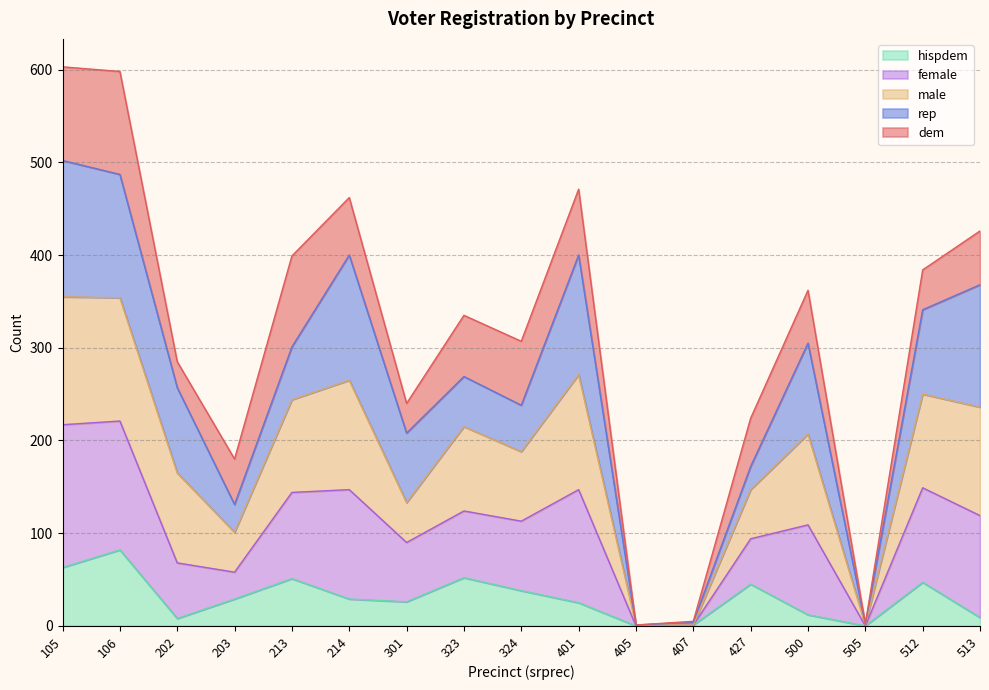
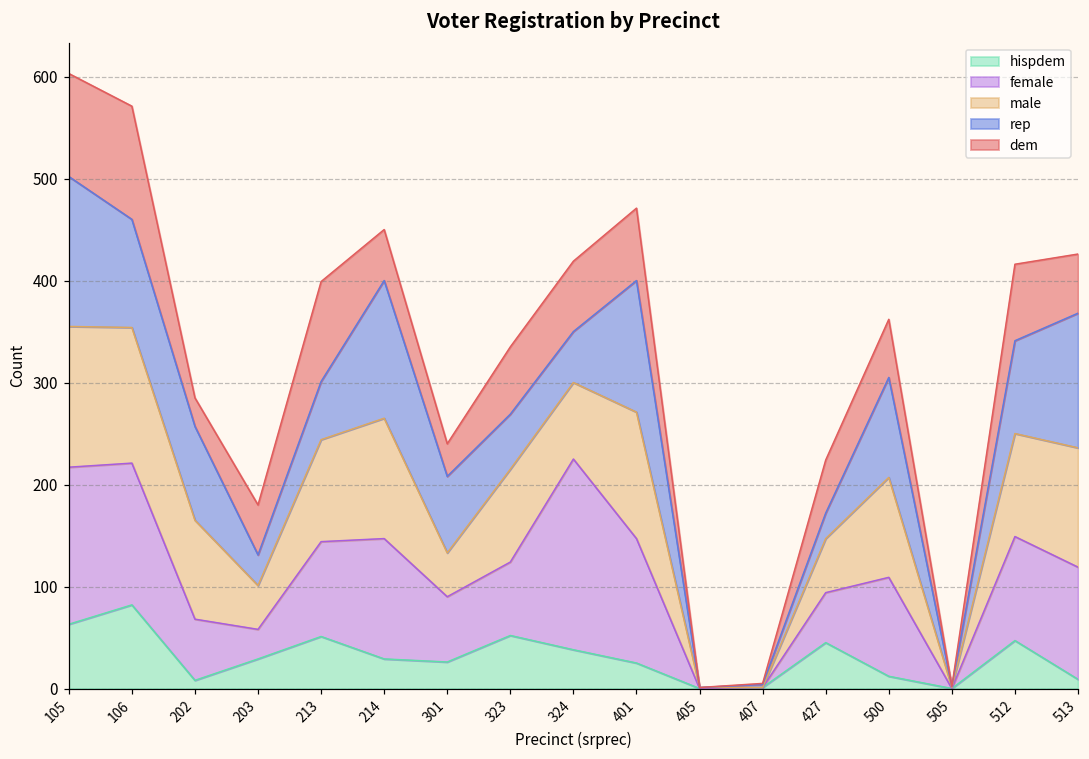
rep, 106: 130 -> 110
dem, 214: 60 -> 50
female, 324: 80 -> 190
dem, 512: 40 -> 80
